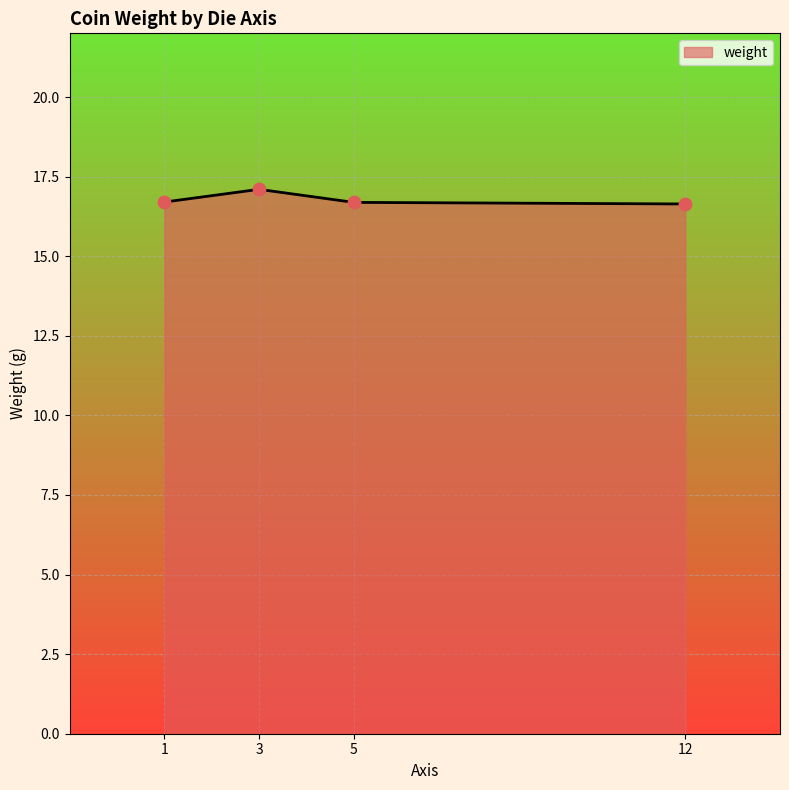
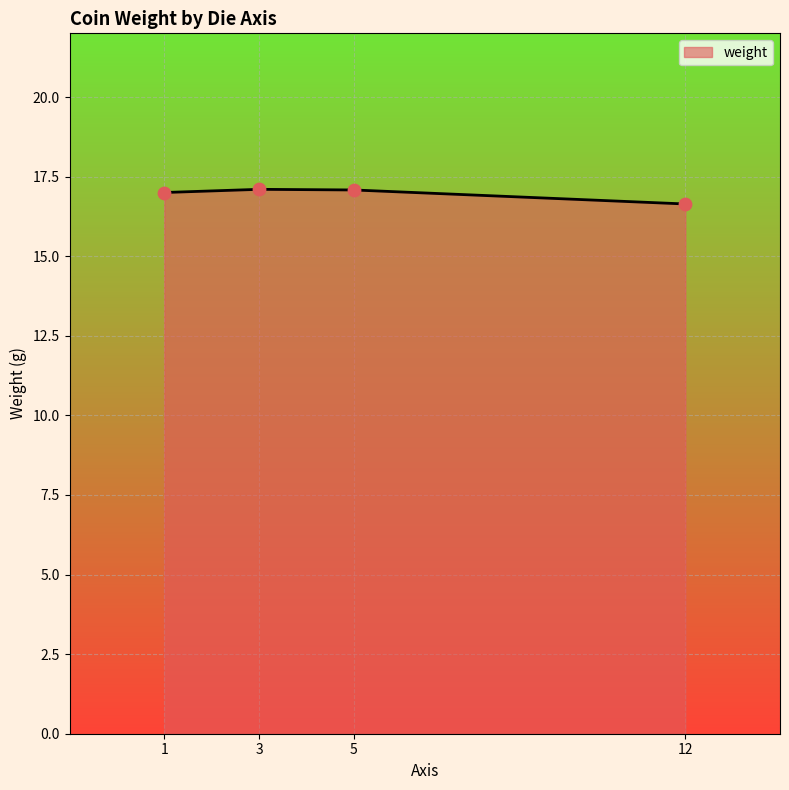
1: 16.7 -> 17.0
5: 16.7 -> 17.1
